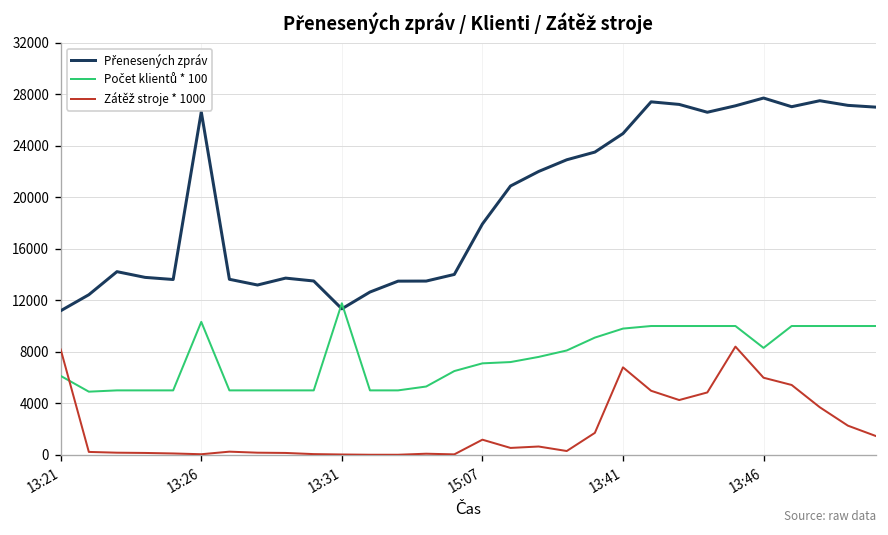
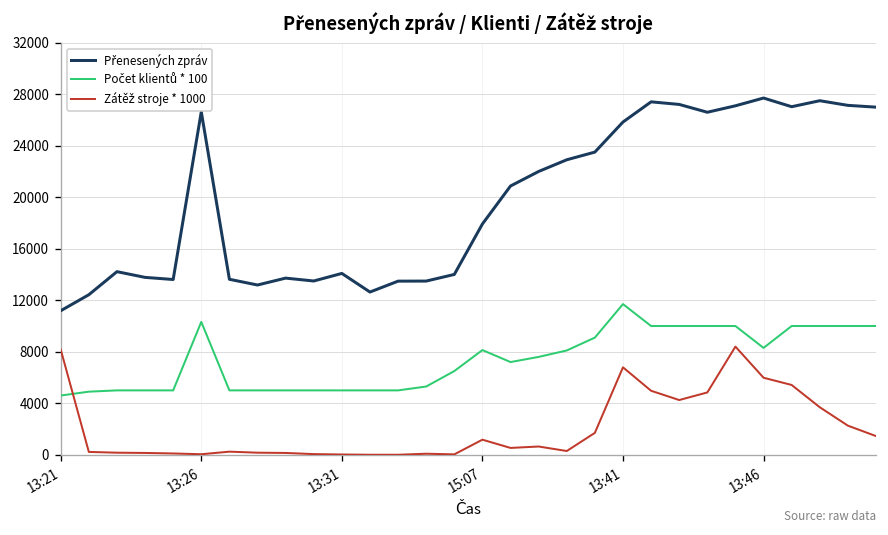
Počet klientů * 100, 13:21: 6100 -> 4600
Přenesených zpráv, 13:31: 11300 -> 14100
Počet klientů * 100, 13:31: 11800 -> 5000
Počet klientů * 100, 15:07: 7100 -> 8100
Přenesených zpráv, 13:41: 25000 -> 25800
Počet klientů * 100, 13:41: 9800 -> 11700
